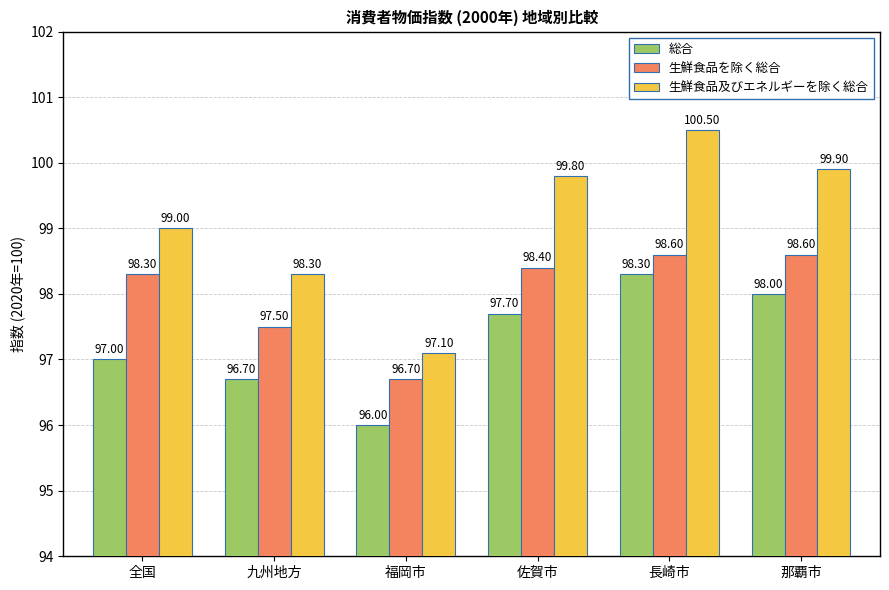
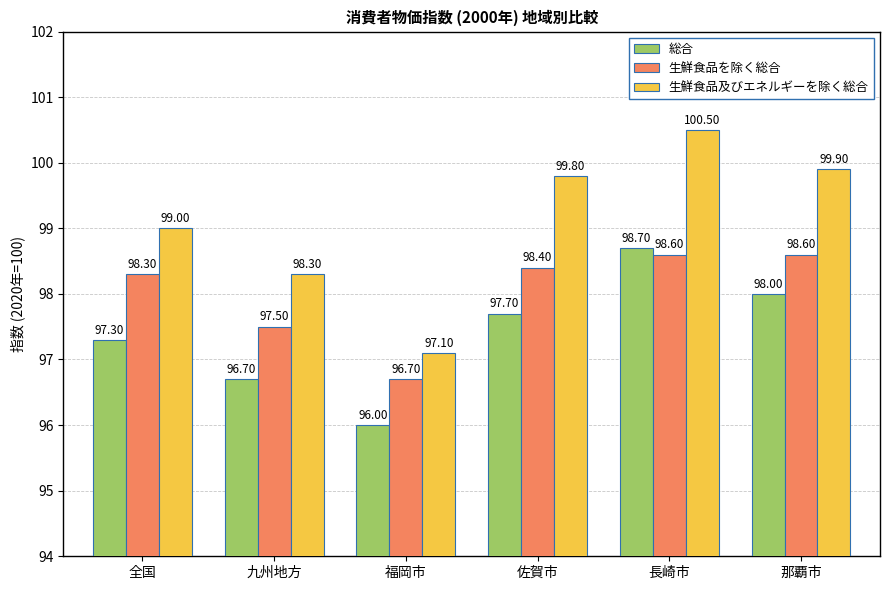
総合, 全国: 97.00 -> 97.30
総合, 長崎市: 98.30 -> 98.70
